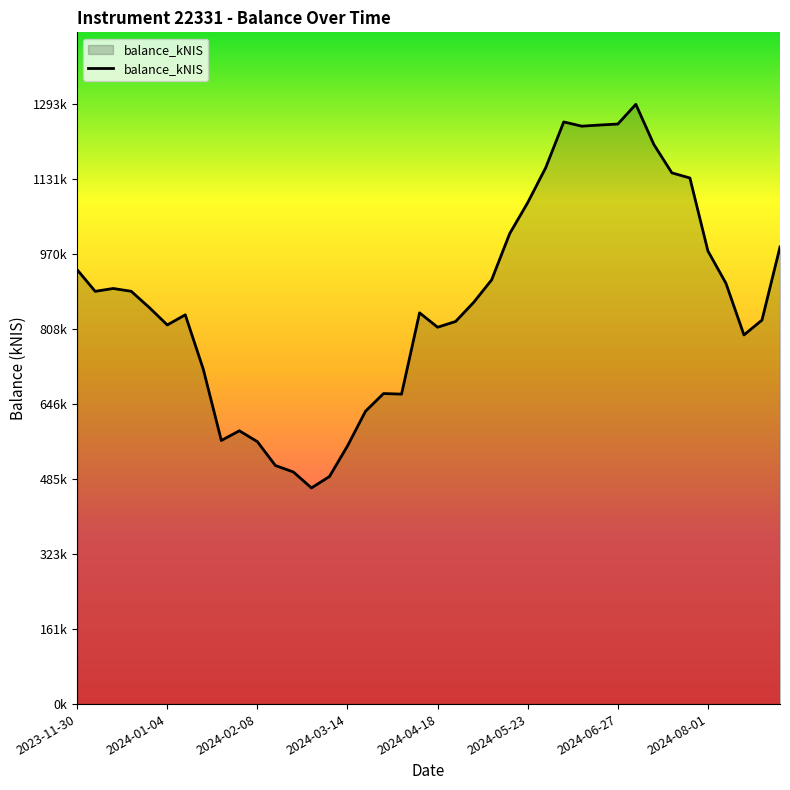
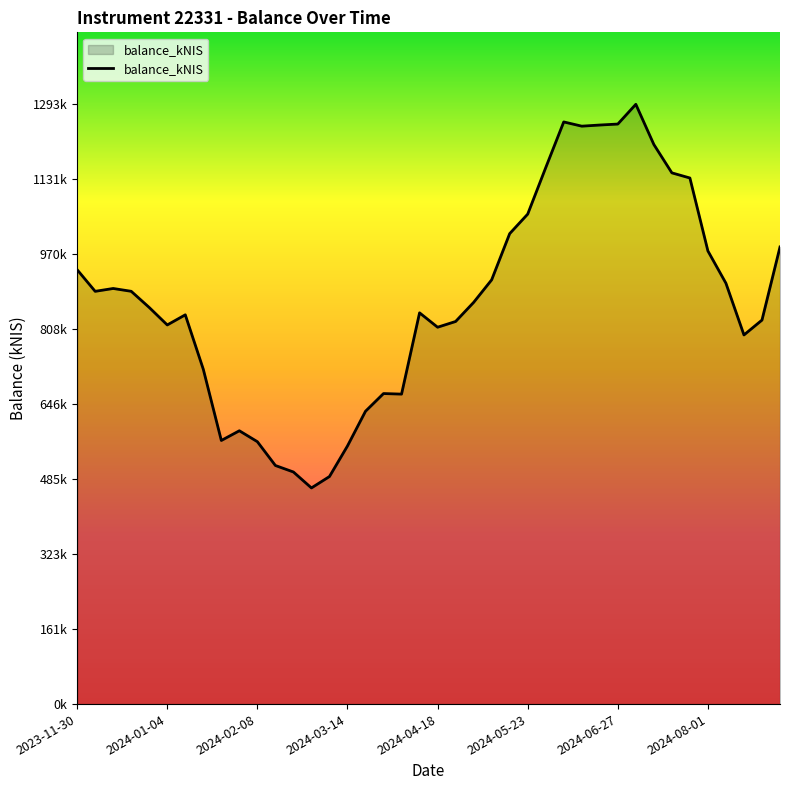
2024-05-23: 1080000 -> 1060000
